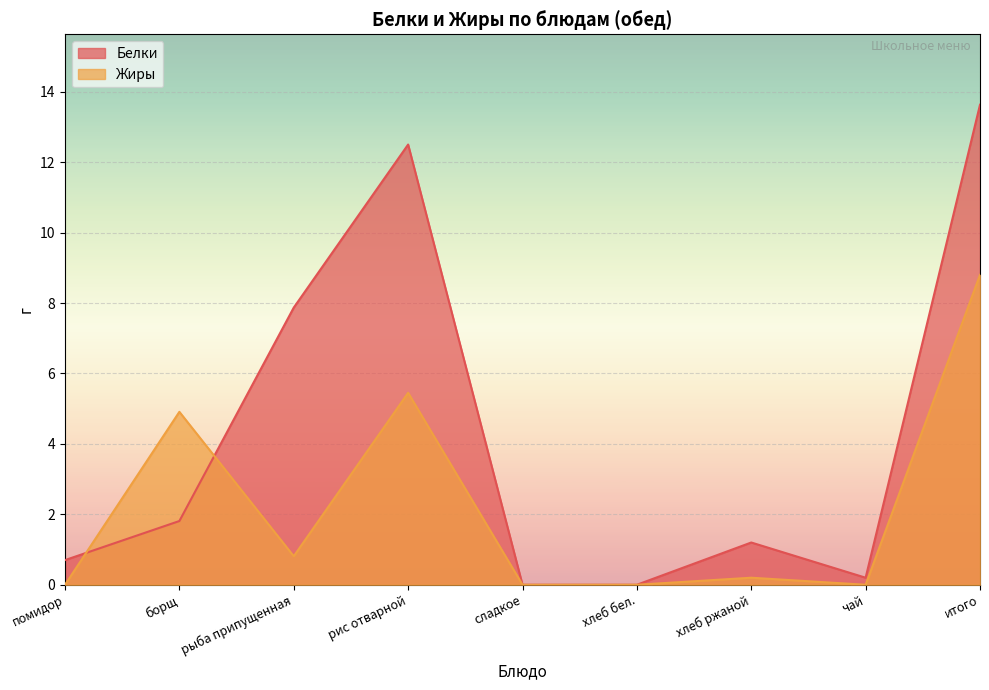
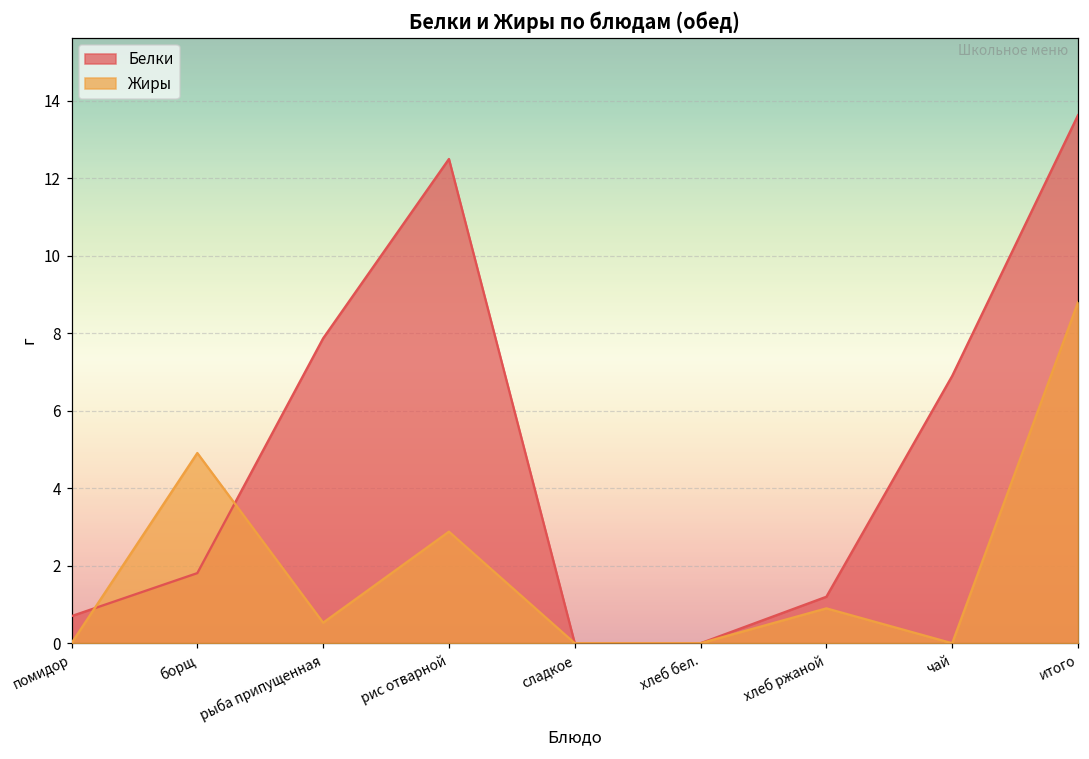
Жиры, рыба припущенная: 0.8 -> 0.5
Жиры, рис отварной: 5.5 -> 2.9
Жиры, хлеб ржаной: 0.2 -> 0.9
Белки, чай: 0.2 -> 6.9
